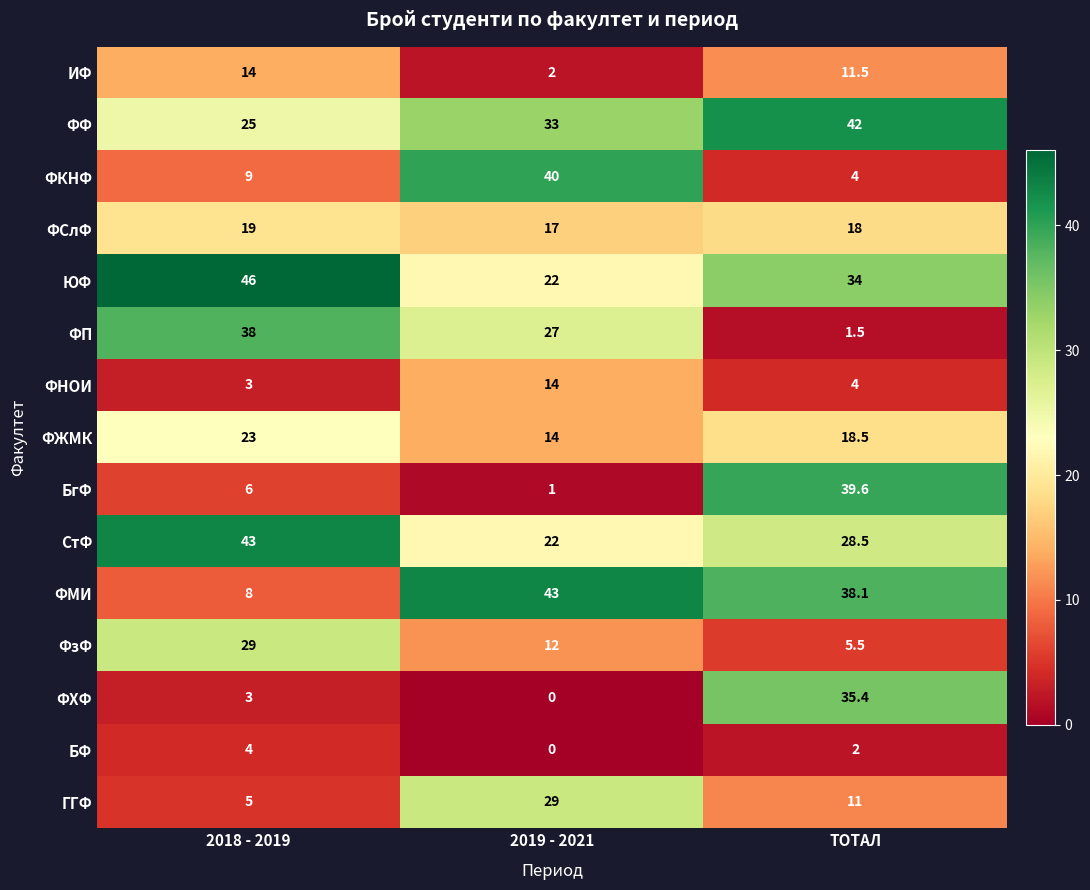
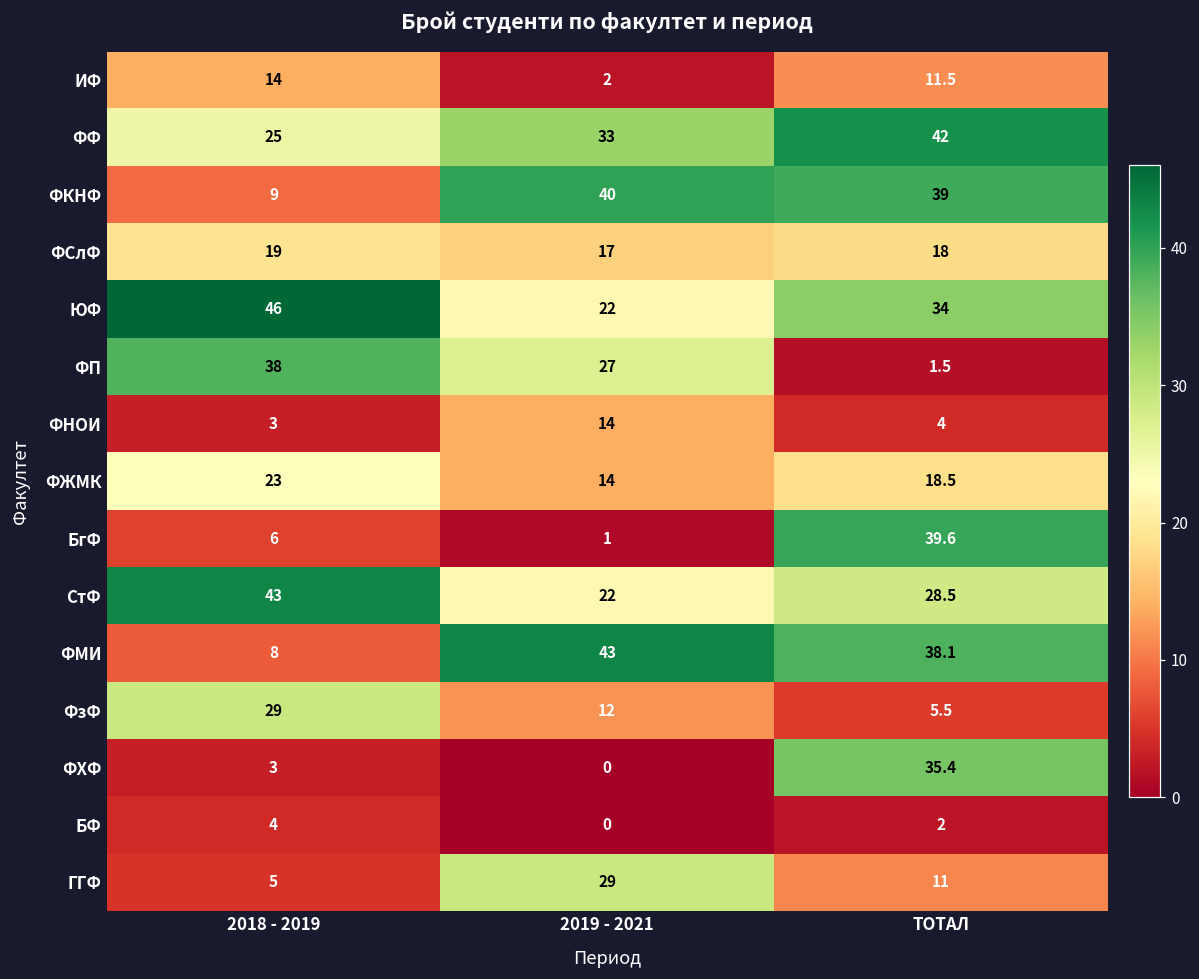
ФКНФ, ТОТАЛ: 4 -> 39
